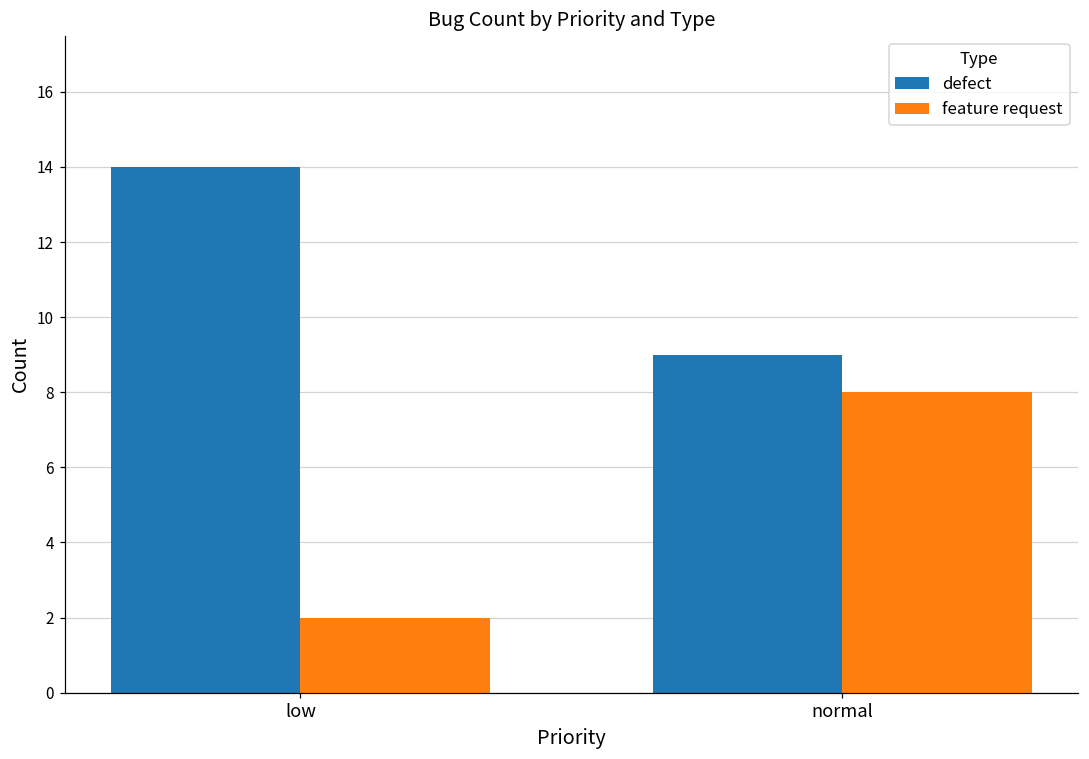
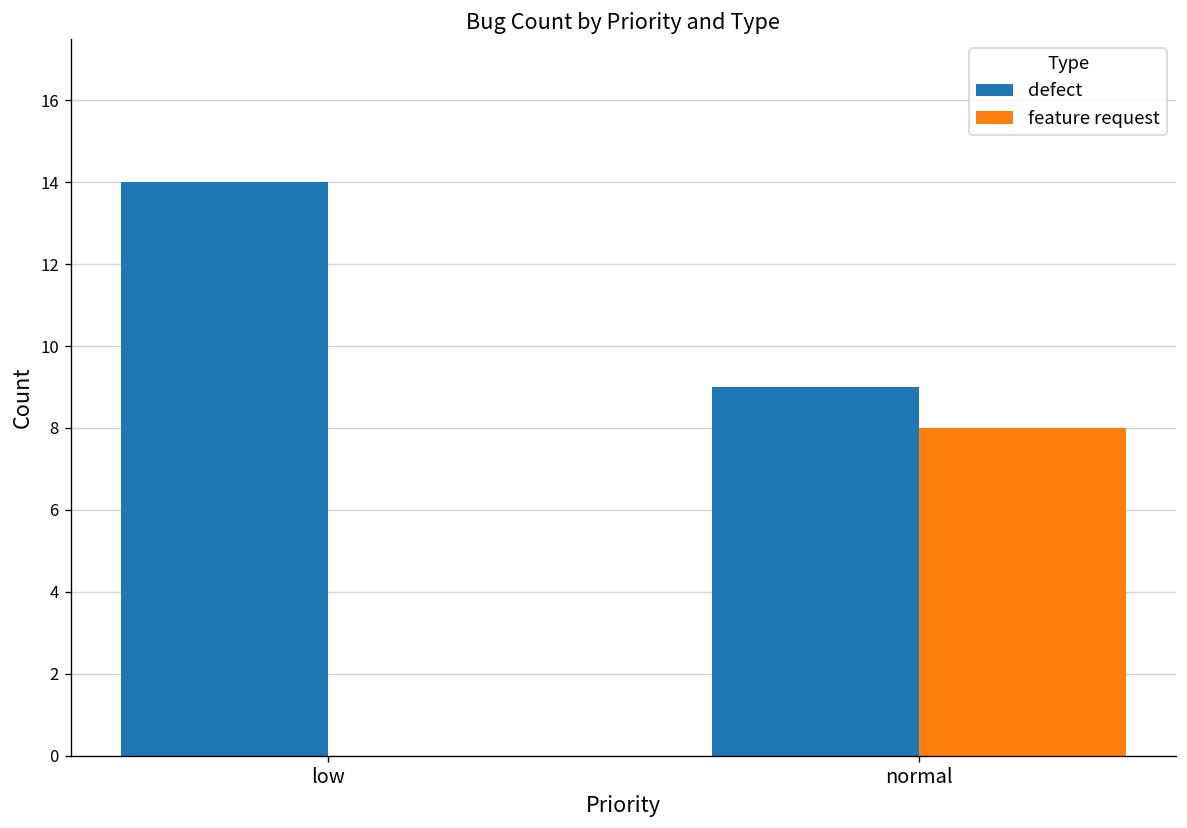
feature request, low: 2 -> 0
